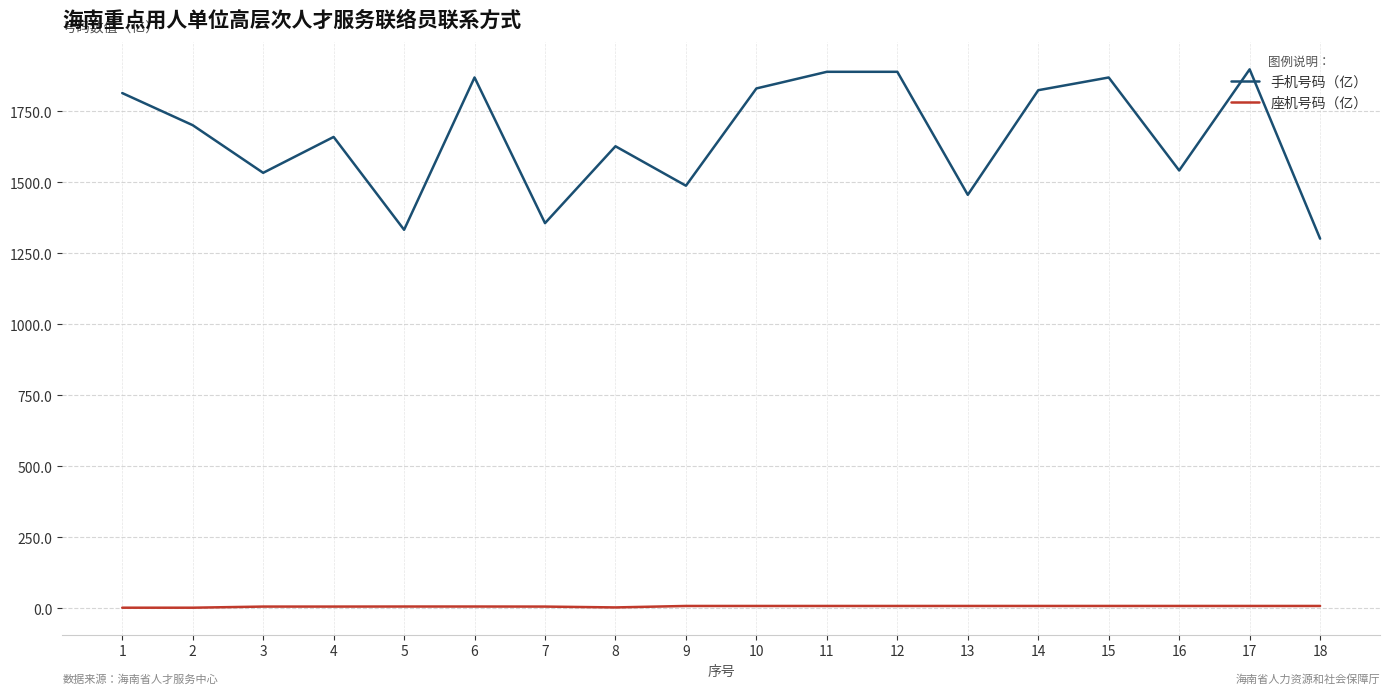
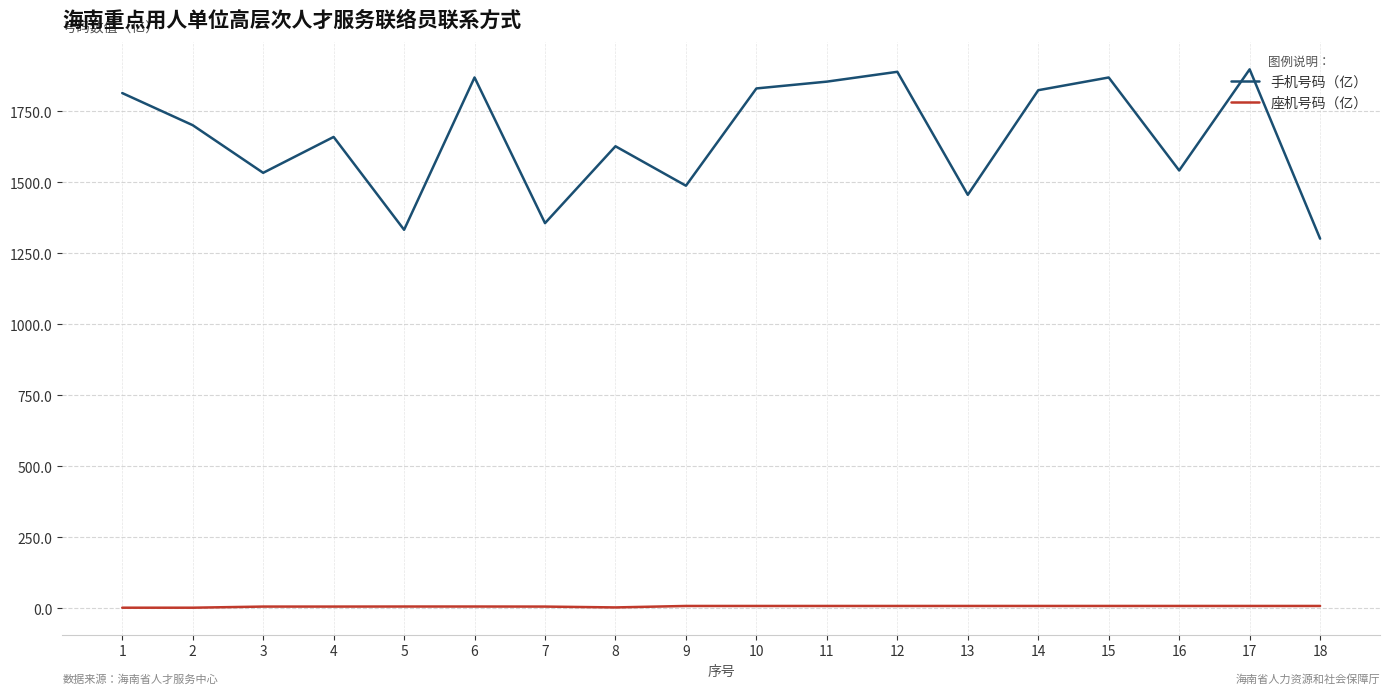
手机号码（亿）, 11: 1890 -> 1850
